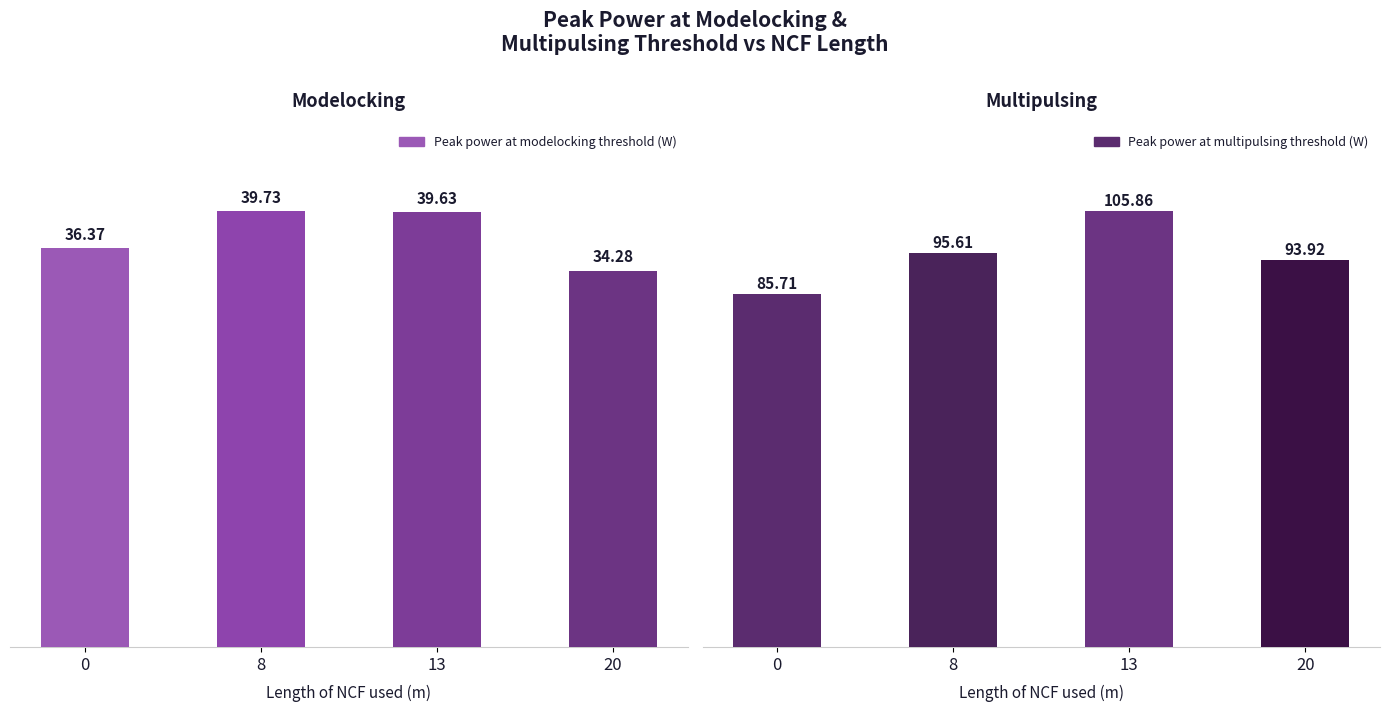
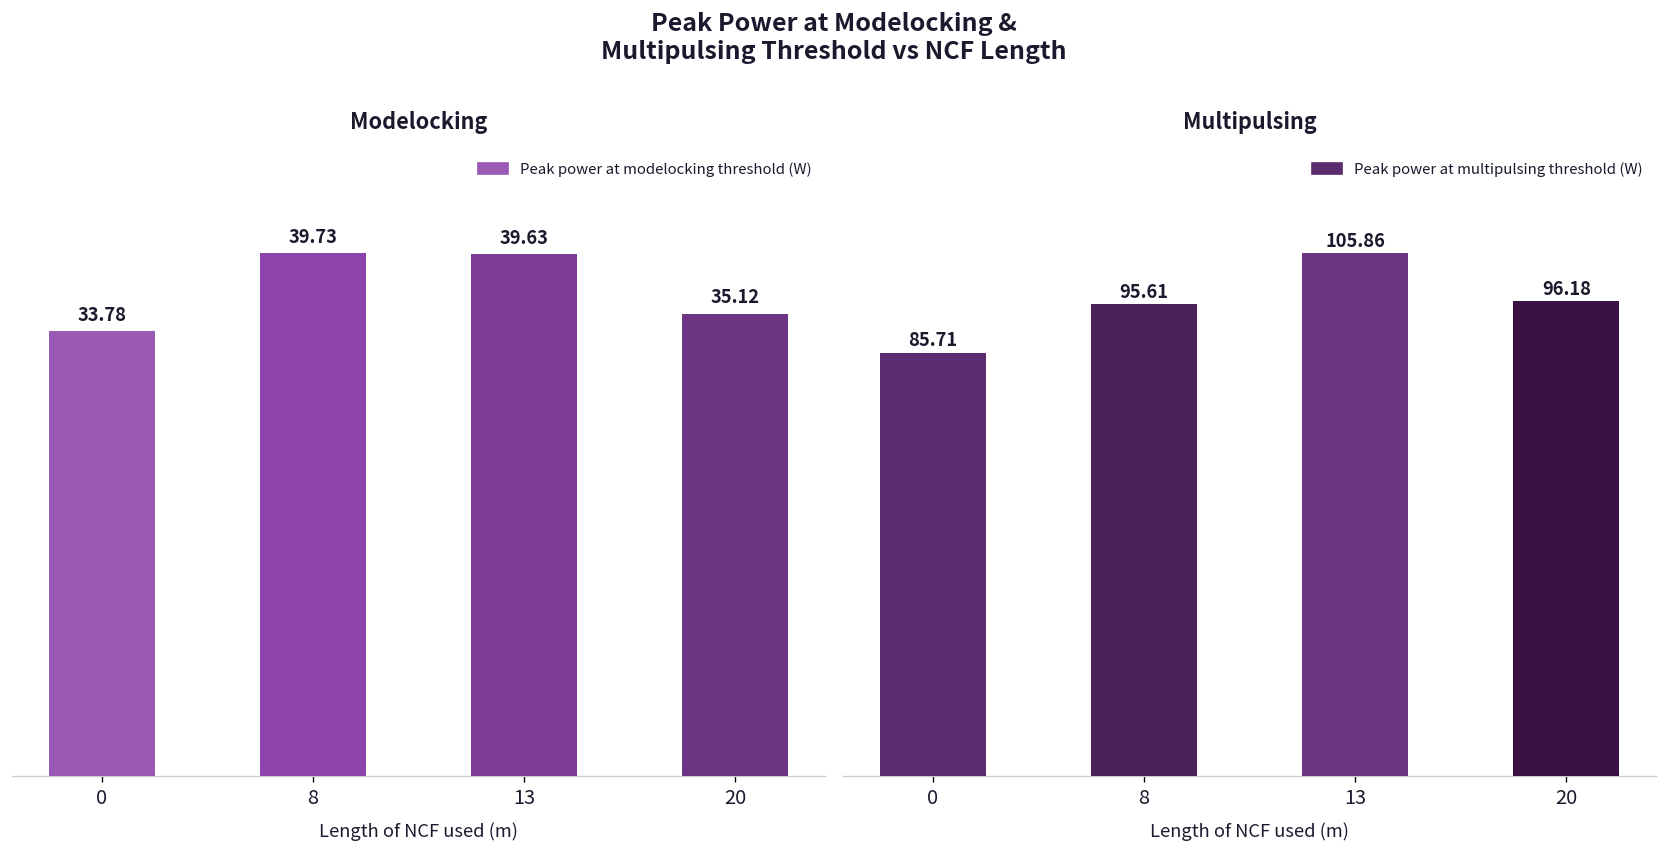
Modelocking, 0: 36.37 -> 33.78
Modelocking, 20: 34.28 -> 35.12
Multipulsing, 20: 93.92 -> 96.18
